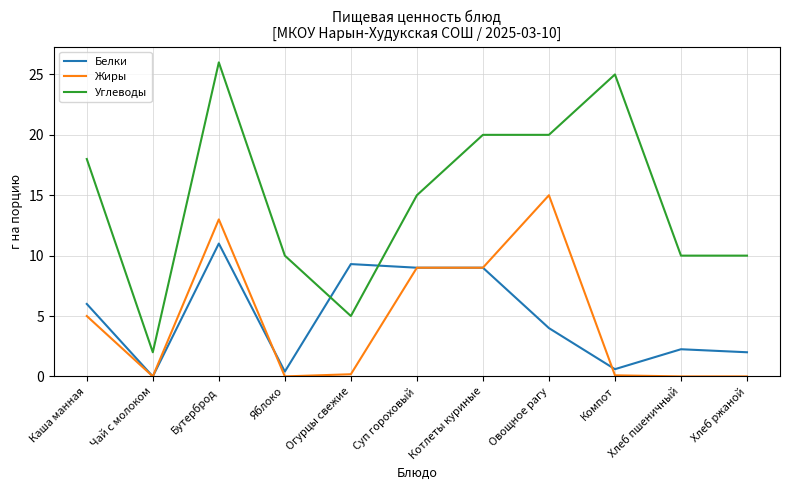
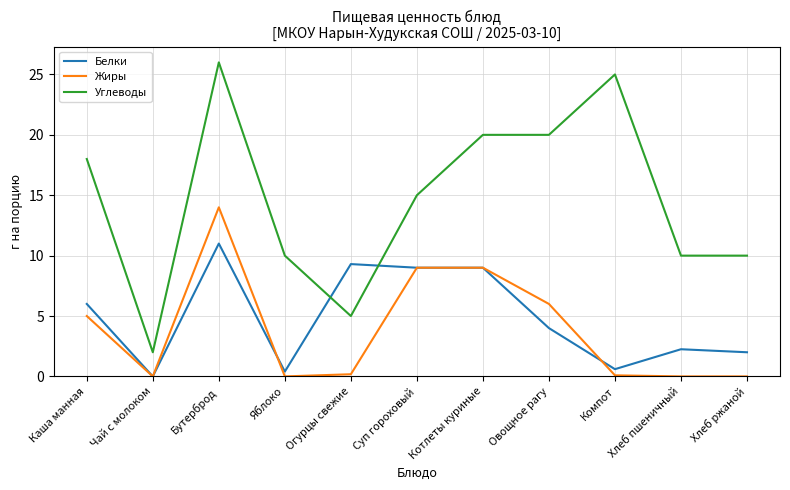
Жиры, Бутерброд: 13 -> 14
Жиры, Овощное рагу: 15 -> 6
